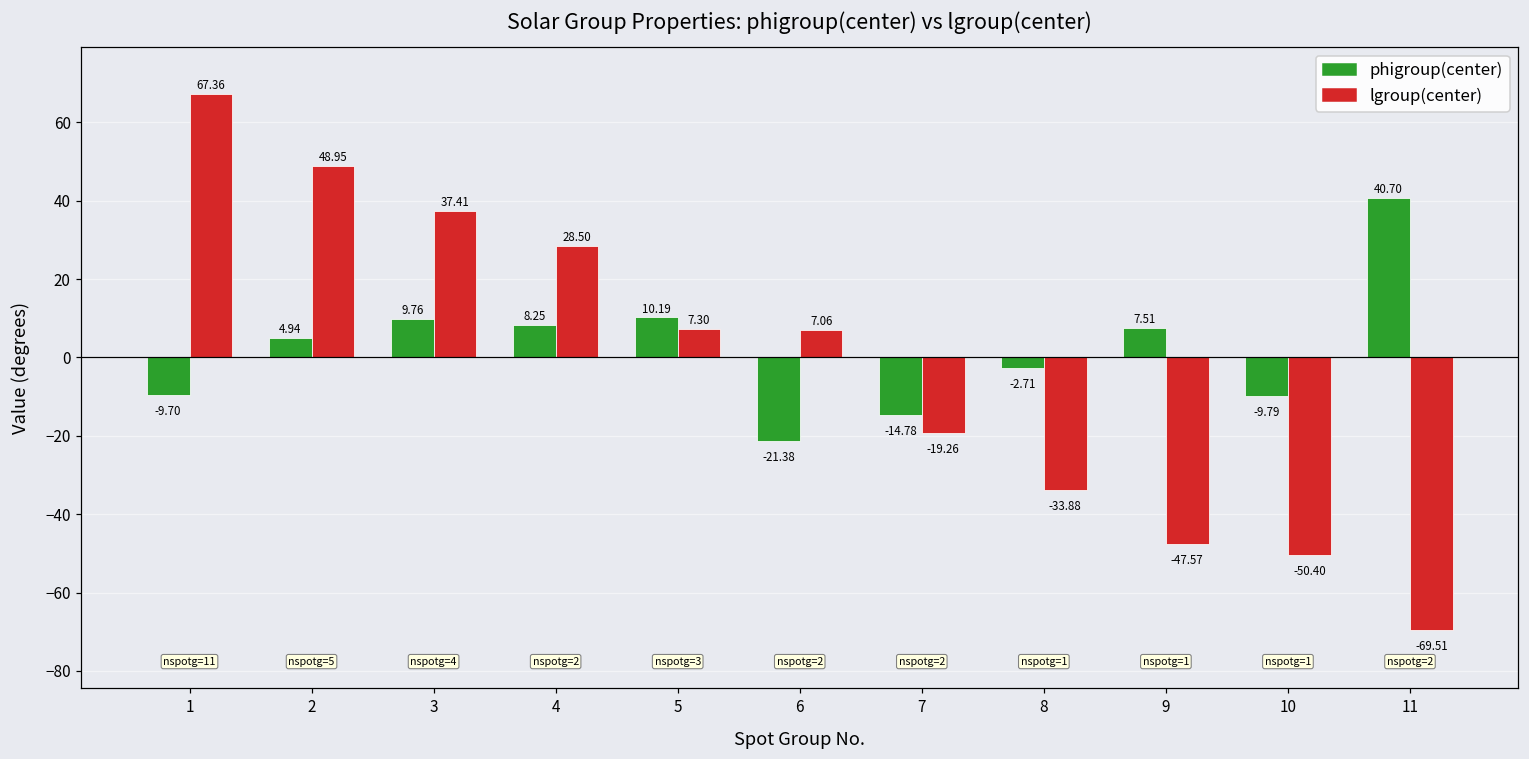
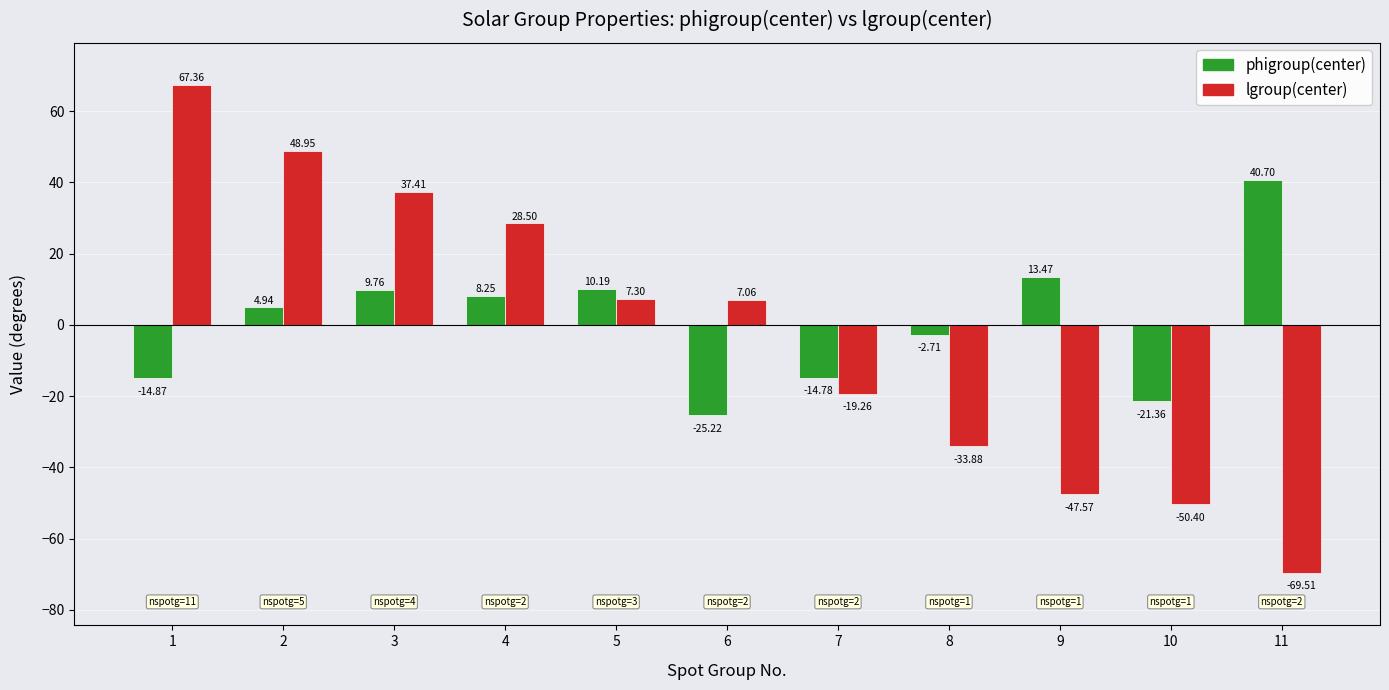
phigroup(center), 1: -9.70 -> -14.87
phigroup(center), 6: -21.38 -> -25.22
phigroup(center), 9: 7.51 -> 13.47
phigroup(center), 10: -9.79 -> -21.36
